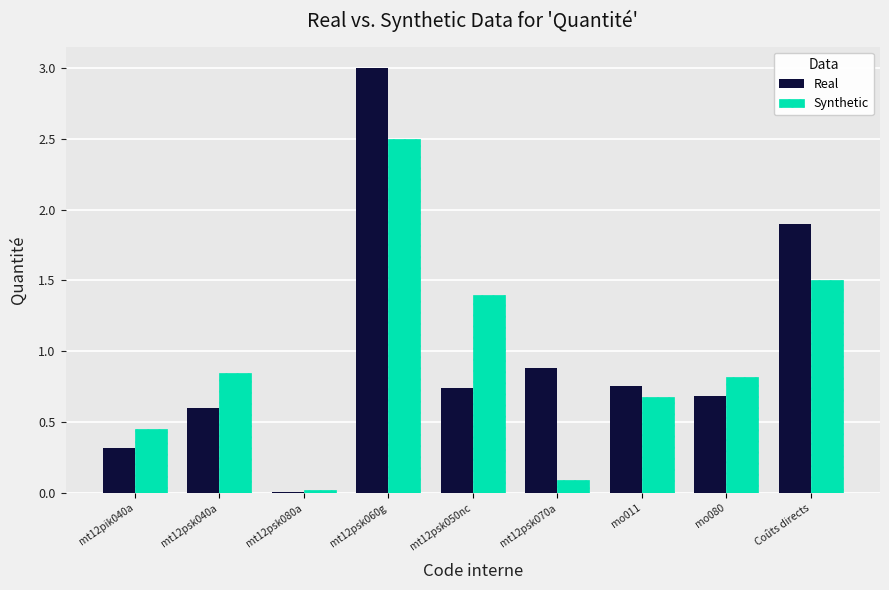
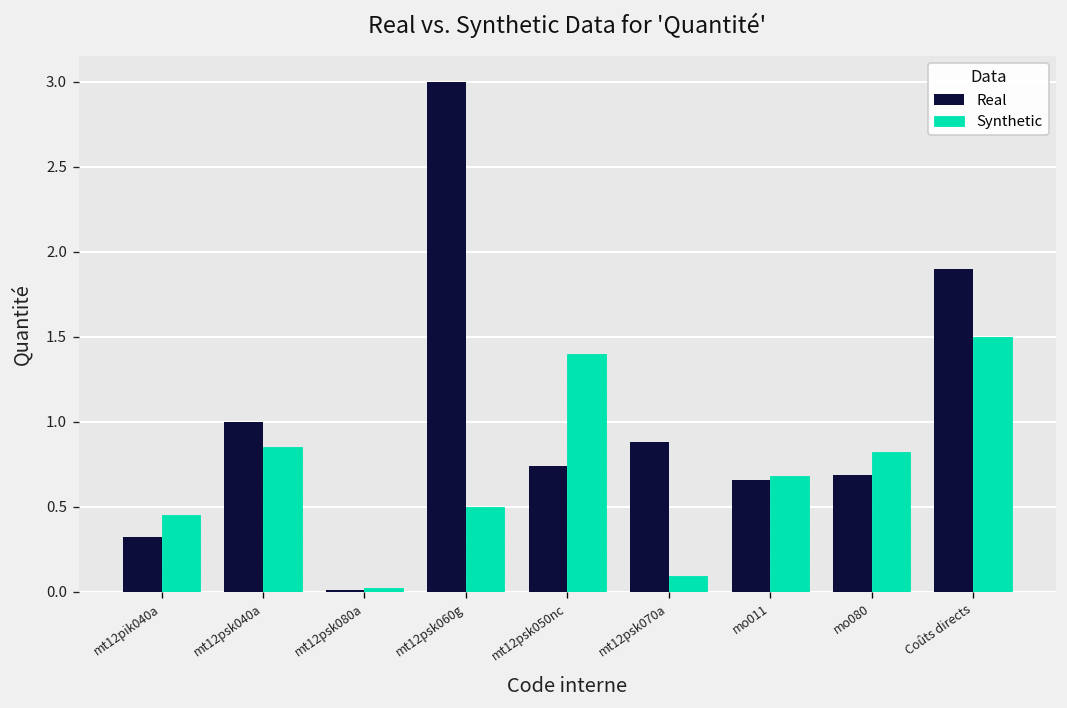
Real, mt12psk040a: 0.6 -> 1.0
Synthetic, mt12psk060g: 2.5 -> 0.5
Real, mo011: 0.75 -> 0.66
